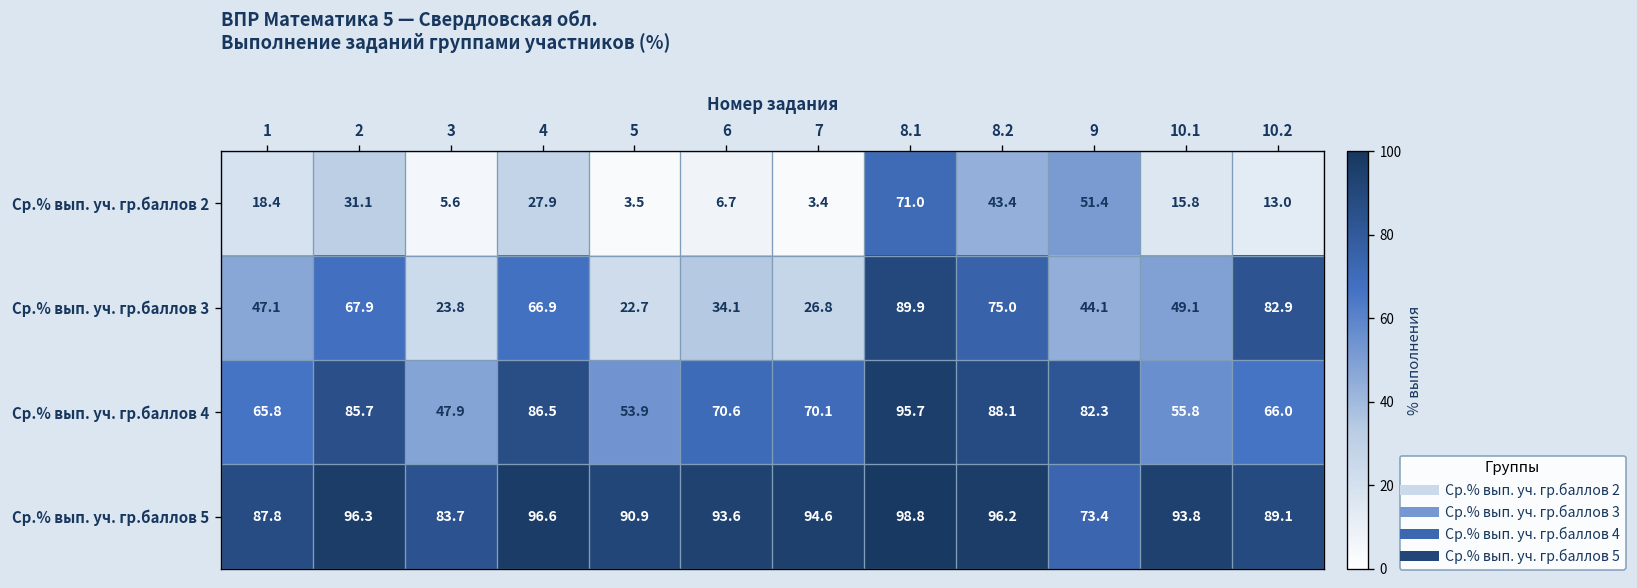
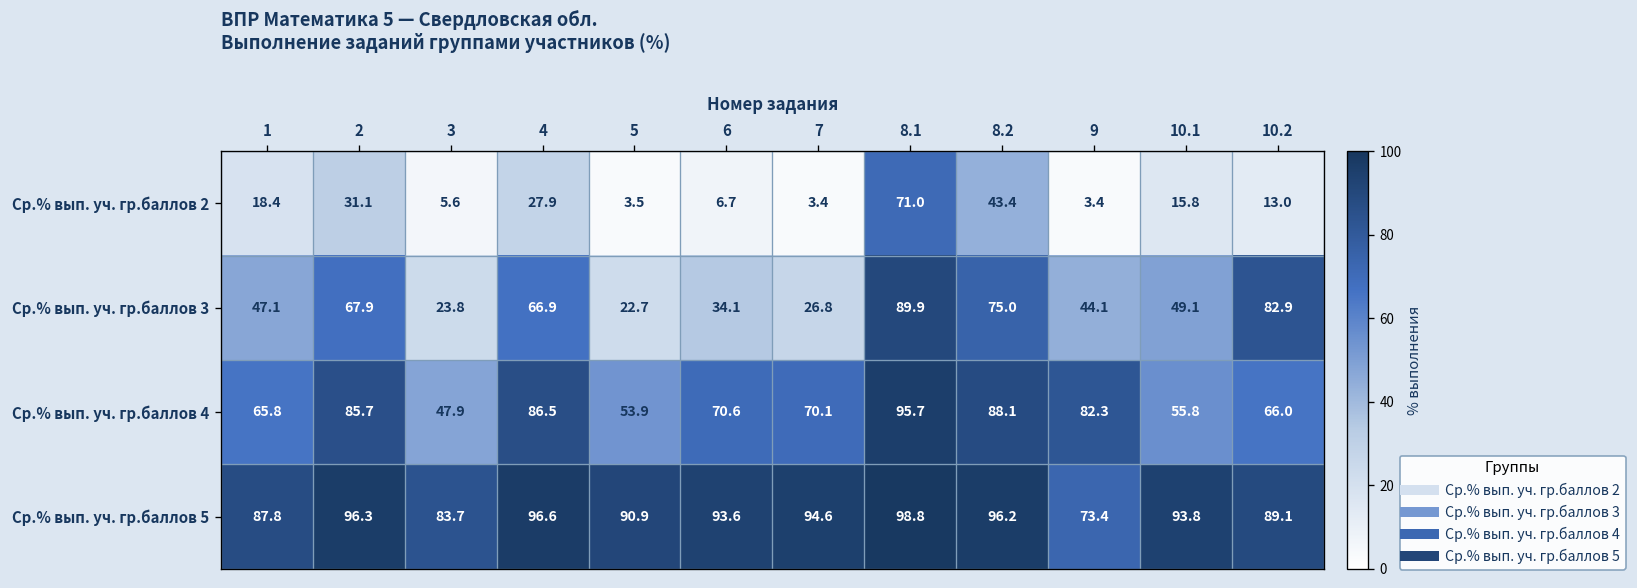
Ср.% вып. уч. гр.баллов 2, 9: 51.4 -> 3.4
